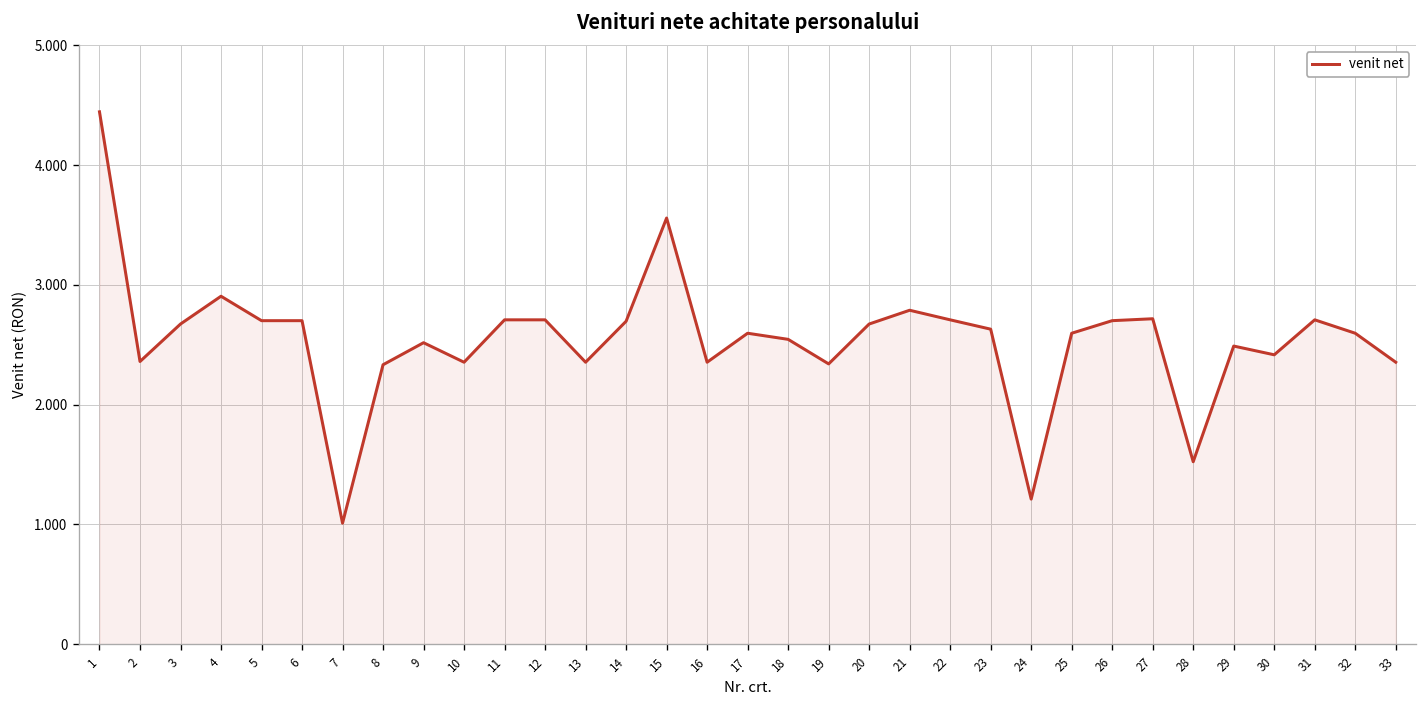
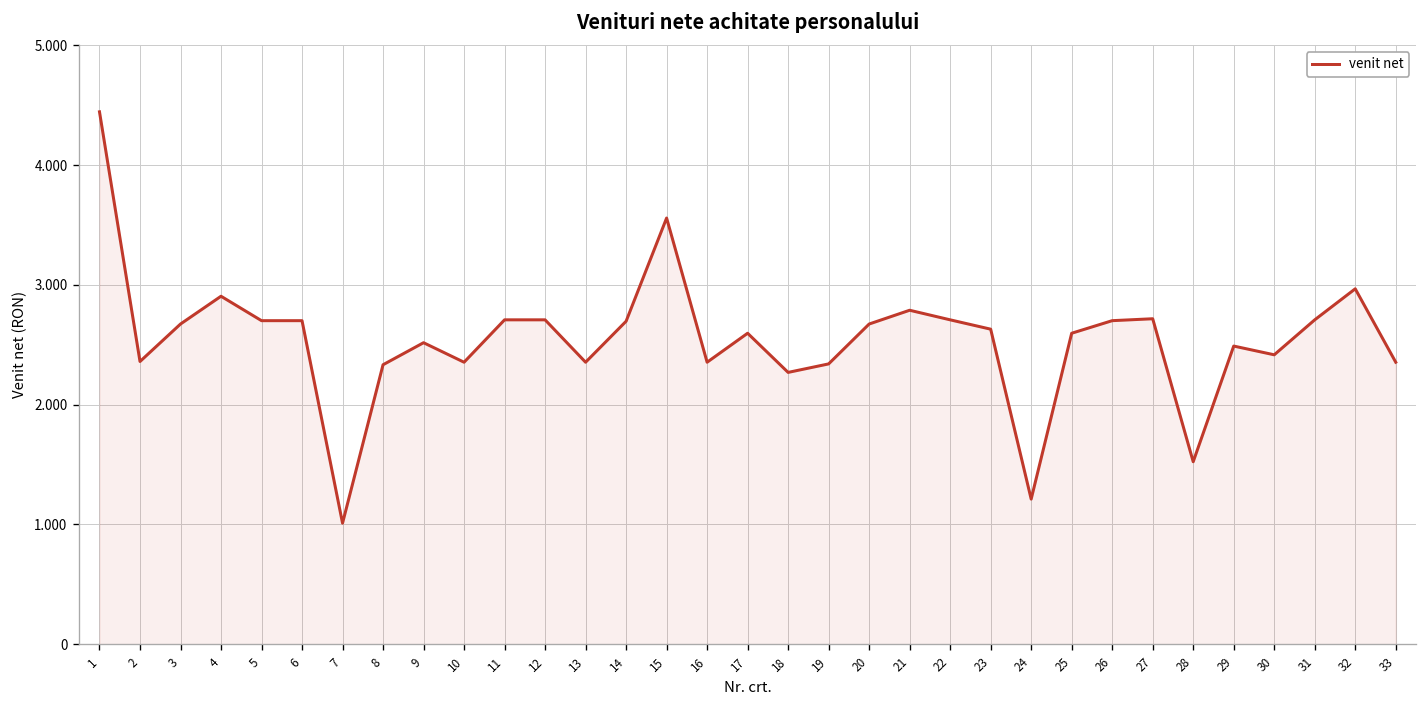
18: 2.5 -> 2.3
32: 2.6 -> 3.0
